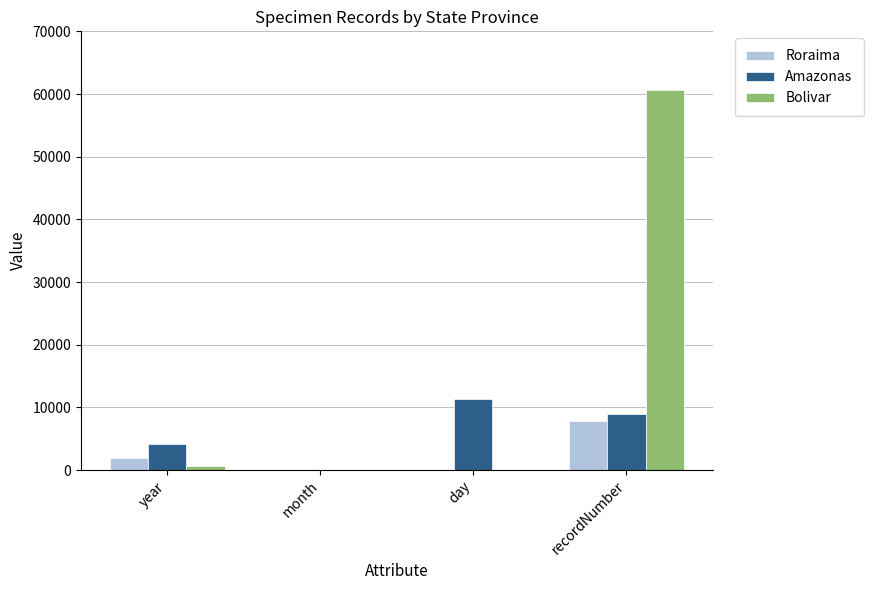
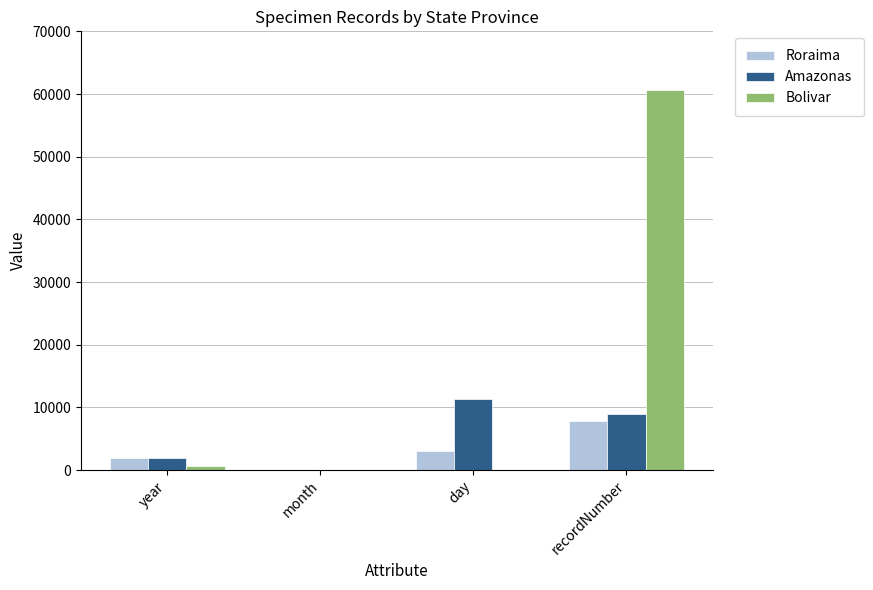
Amazonas, year: 4000 -> 2000
Roraima, day: 0 -> 3000
